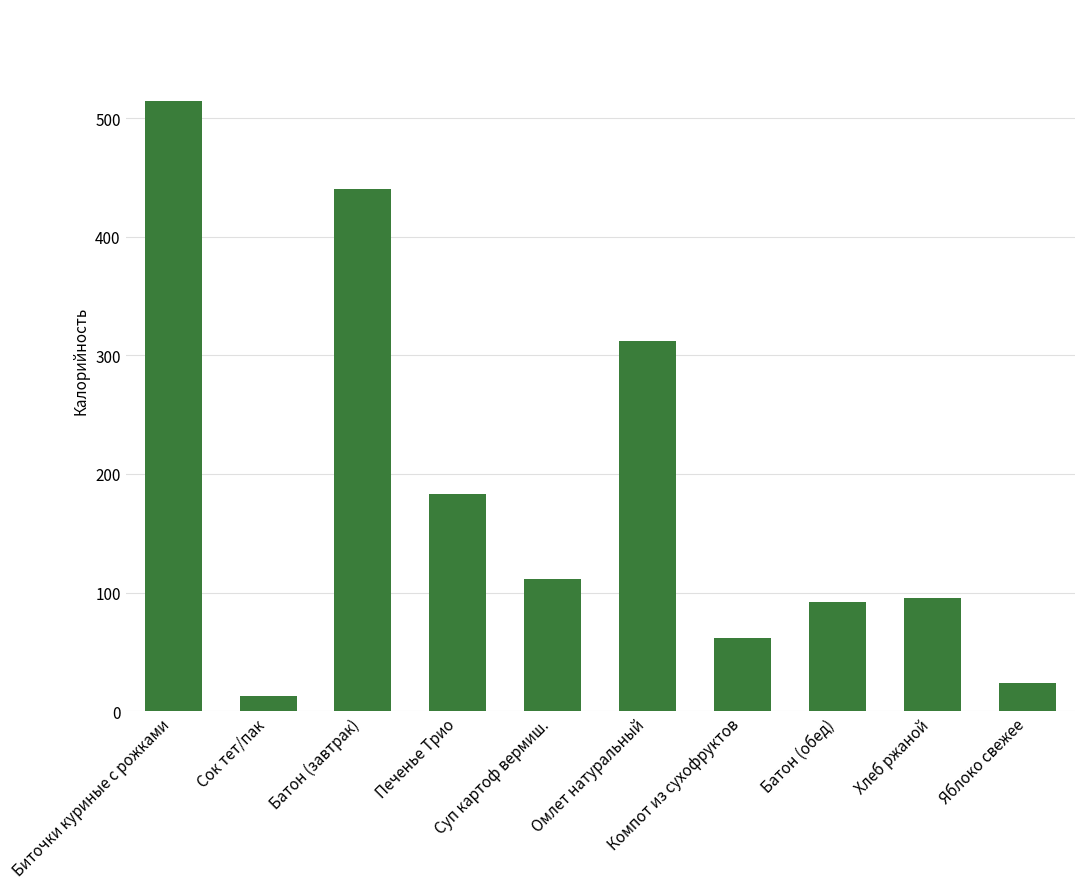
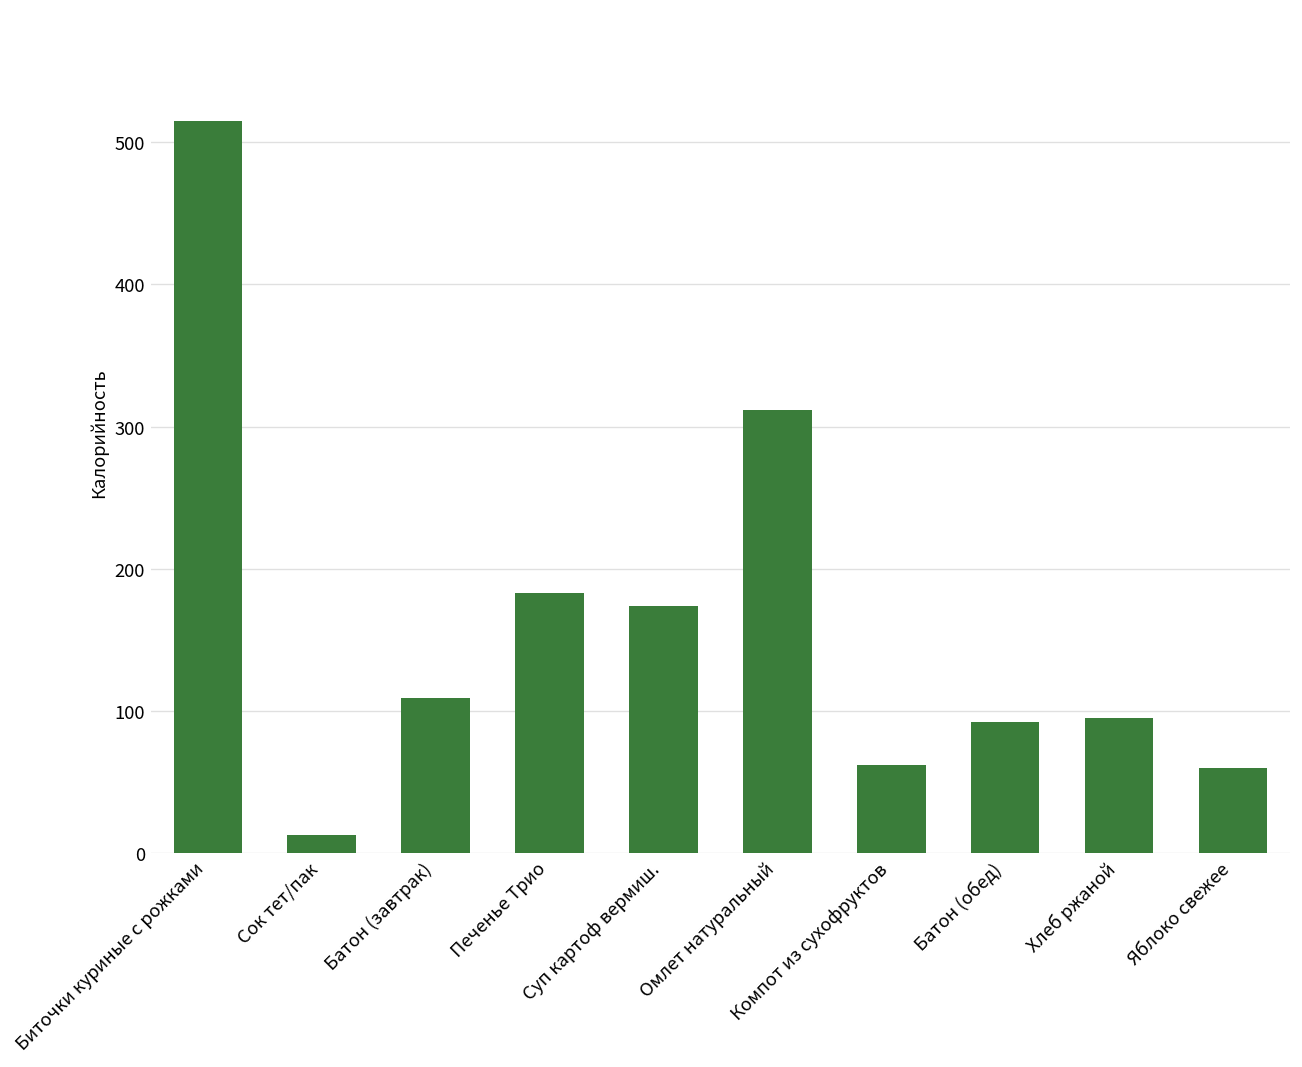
Батон (завтрак): 440 -> 110
Суп картоф вермиш.: 111 -> 174
Яблоко свежее: 24 -> 60
